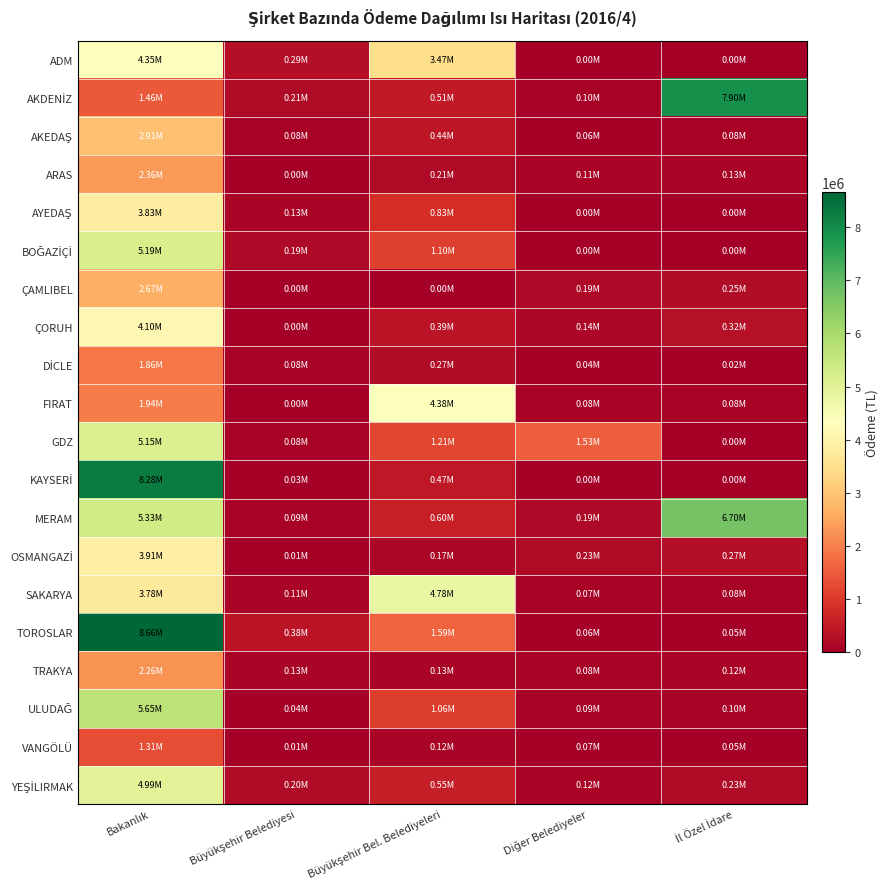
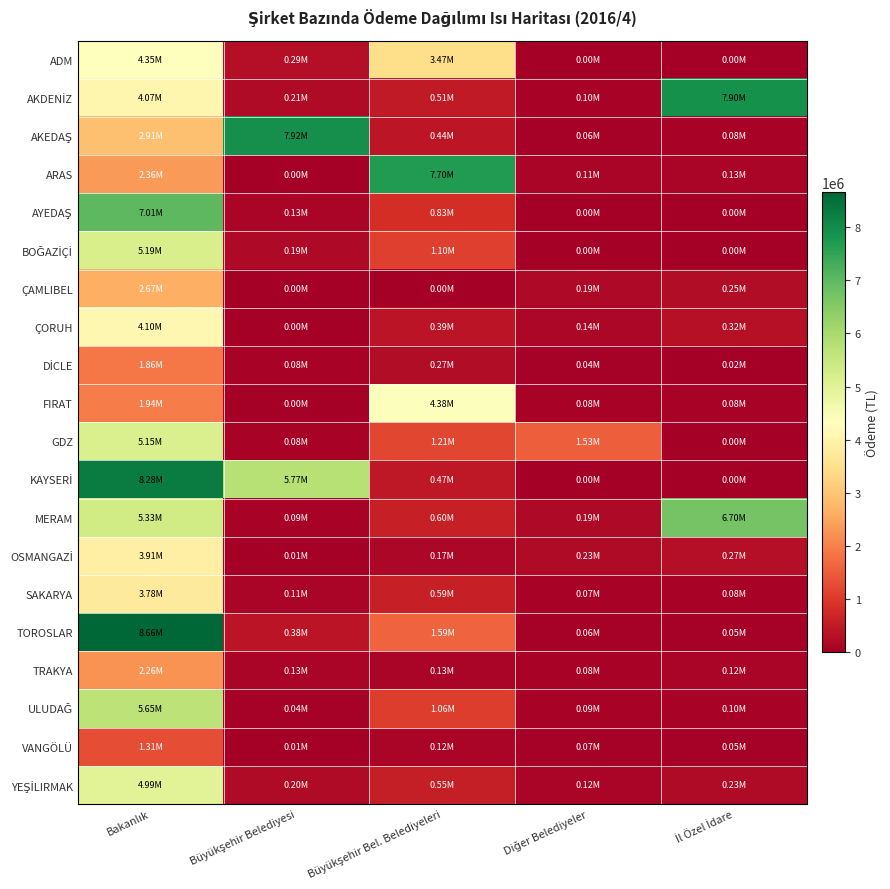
AKDENİZ, Bakanlık: 1.46M -> 4.07M
AKEDAŞ, Büyükşehir Belediyesi: 0.08M -> 7.92M
ARAS, Büyükşehir Bel. Belediyeleri: 0.21M -> 7.70M
AYEDAŞ, Bakanlık: 3.83M -> 7.01M
KAYSERİ, Büyükşehir Belediyesi: 0.03M -> 5.77M
SAKARYA, Büyükşehir Bel. Belediyeleri: 4.78M -> 0.59M
